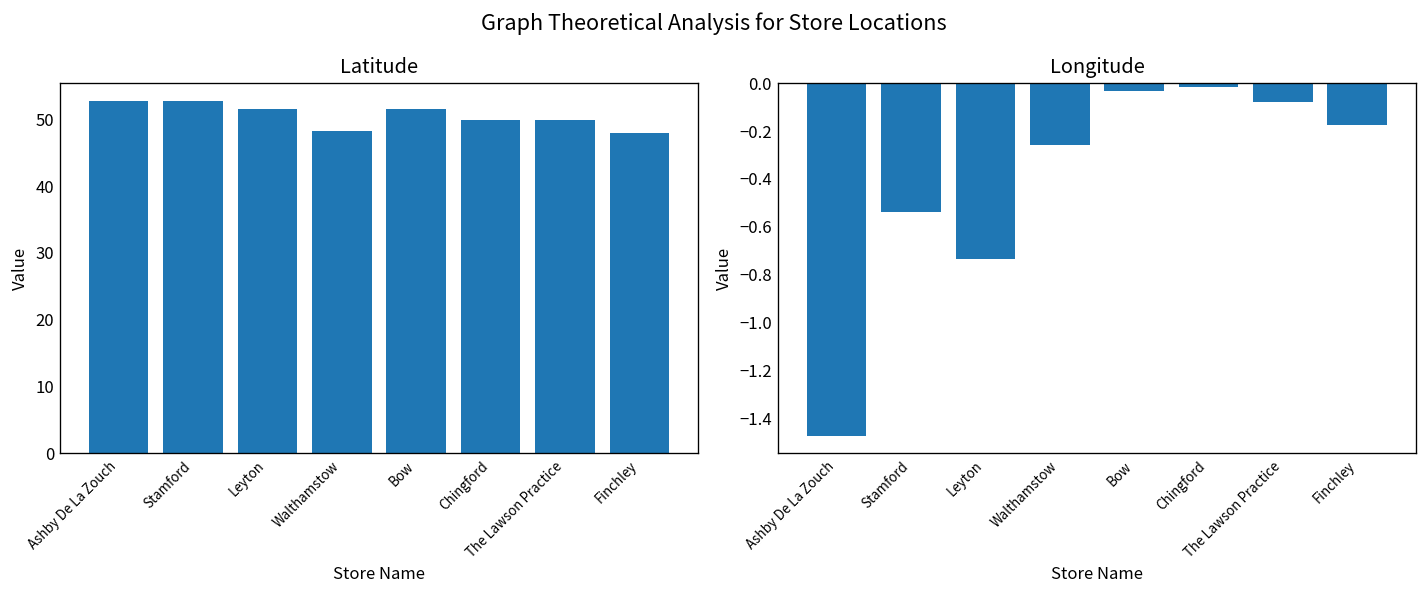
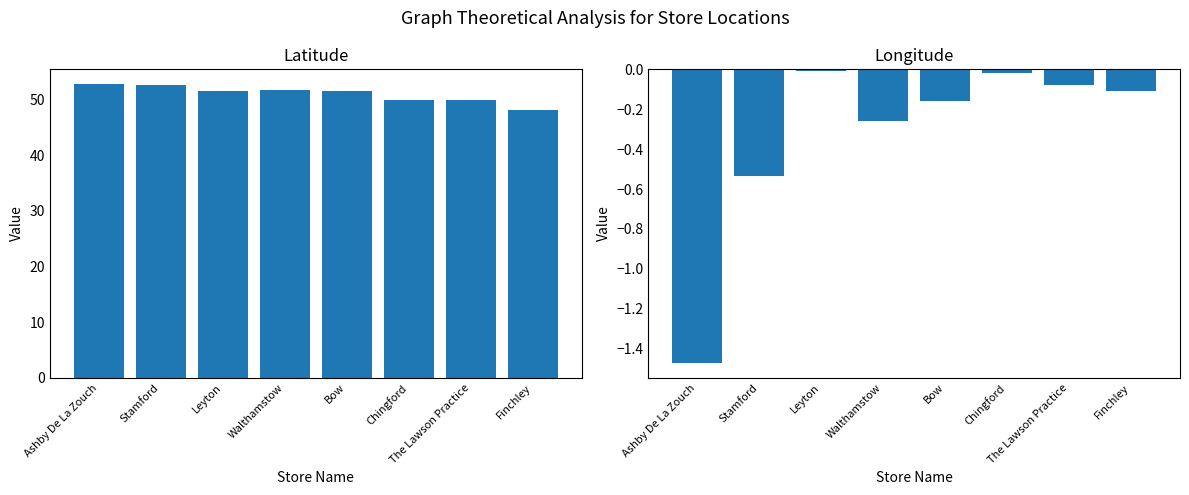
Latitude, Walthamstow: 48 -> 52
Longitude, Leyton: -0.74 -> -0.01
Longitude, Bow: -0.03 -> -0.16
Longitude, Finchley: -0.18 -> -0.11
